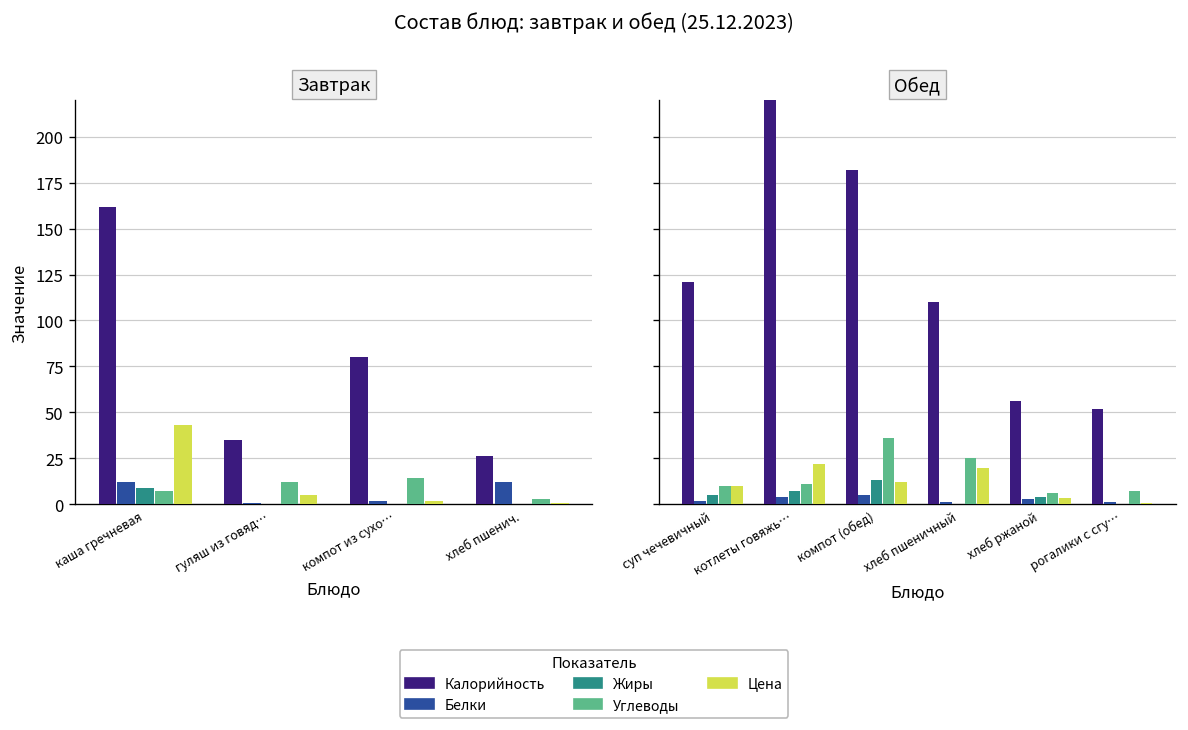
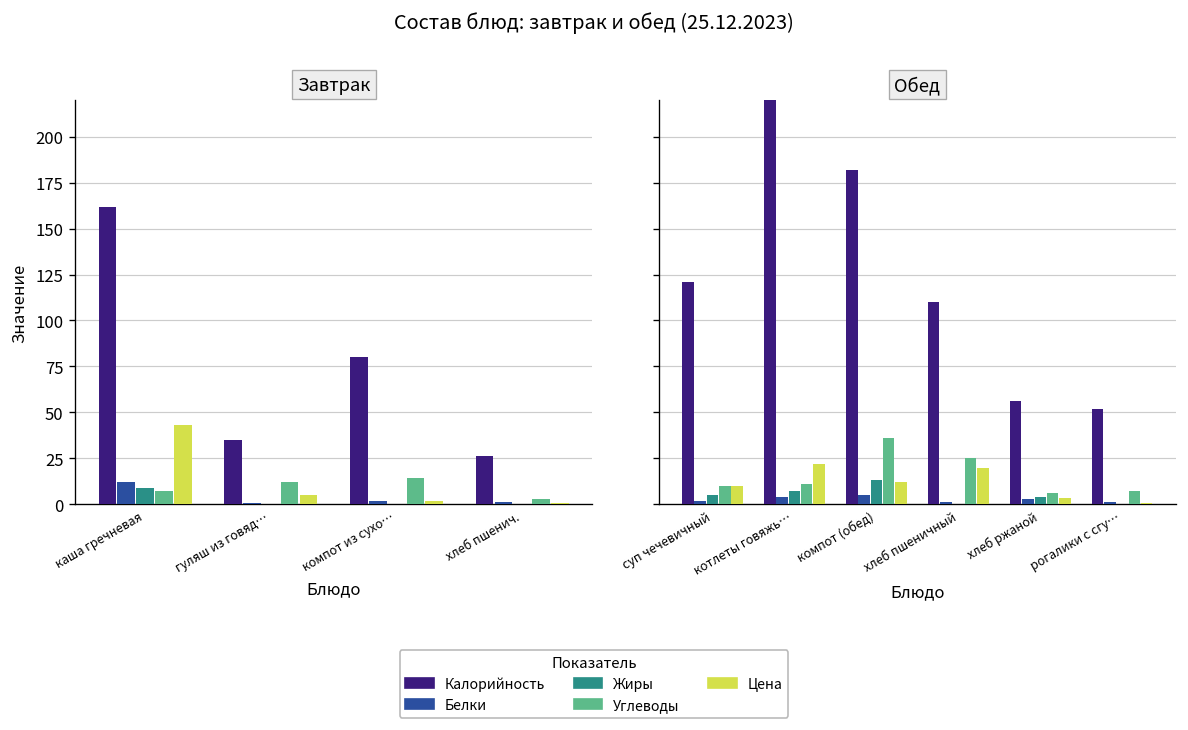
Завтрак, Белки, хлеб пшенич.: 12 -> 1
